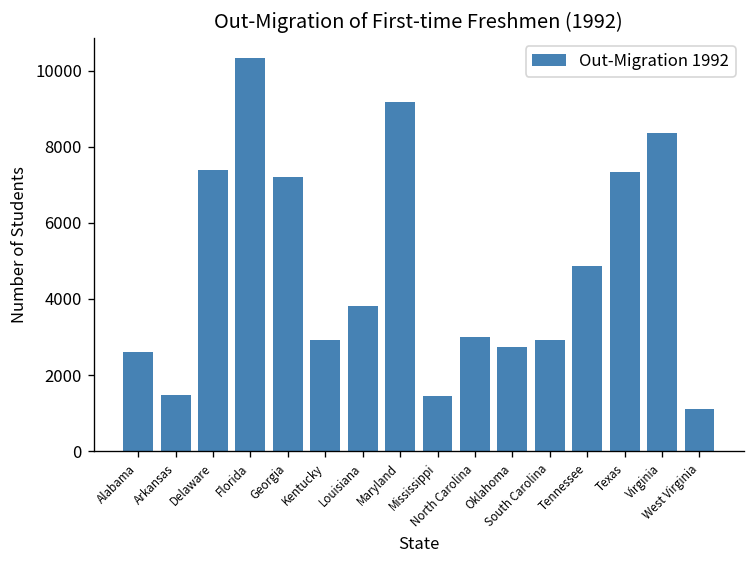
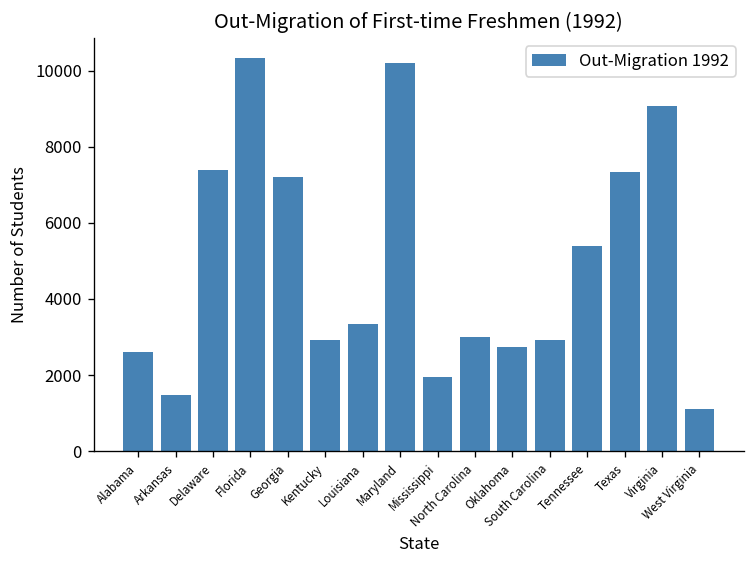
Louisiana: 3800 -> 3300
Maryland: 9200 -> 10200
Mississippi: 1400 -> 1900
Tennessee: 4900 -> 5400
Virginia: 8400 -> 9100
